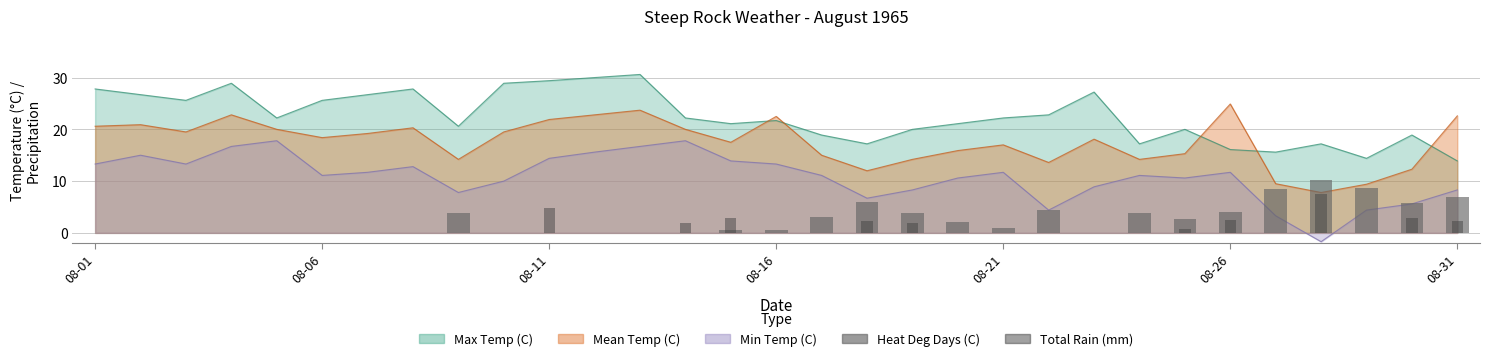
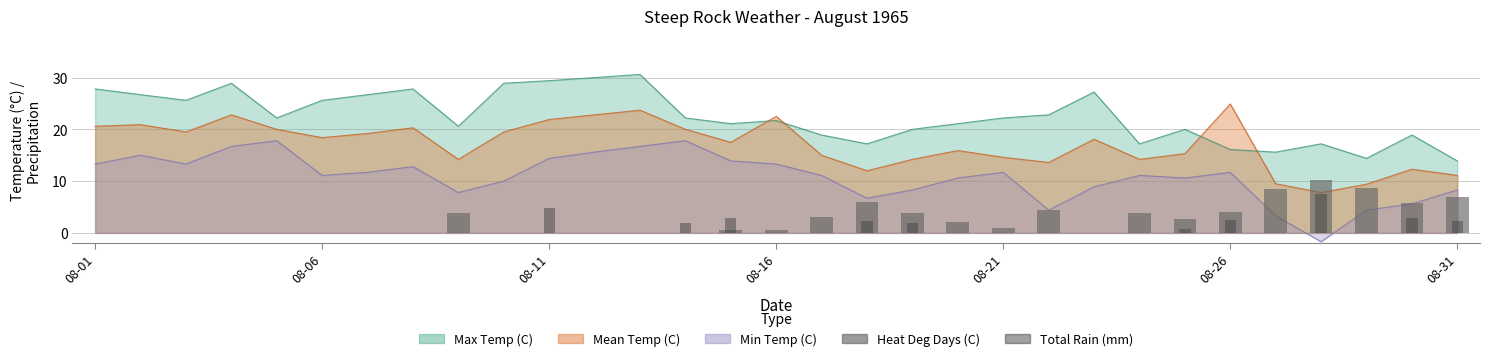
Mean Temp (C), 08-21: 17 -> 15
Mean Temp (C), 08-31: 23 -> 11
